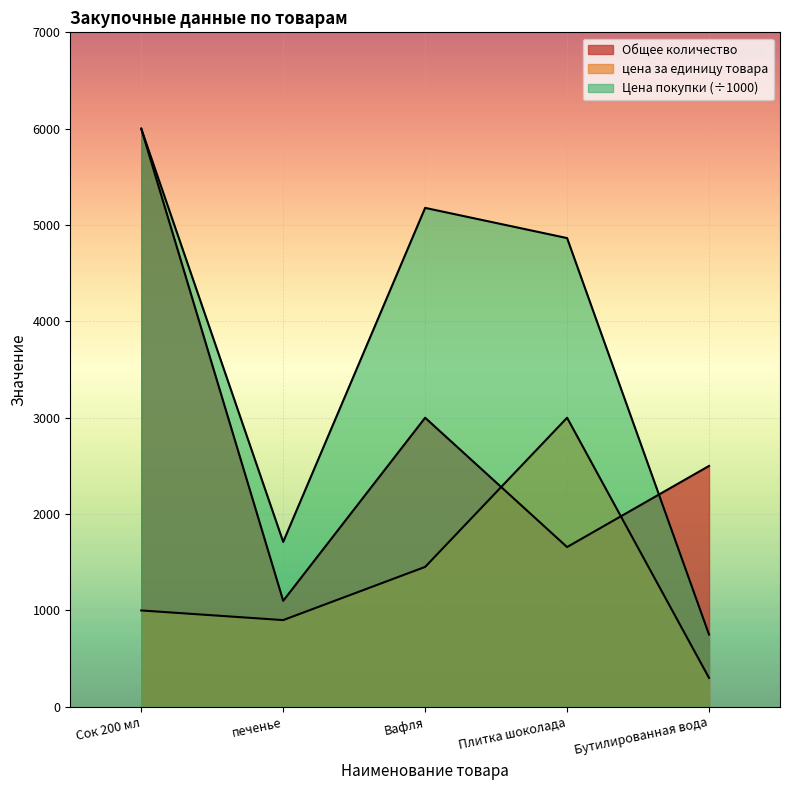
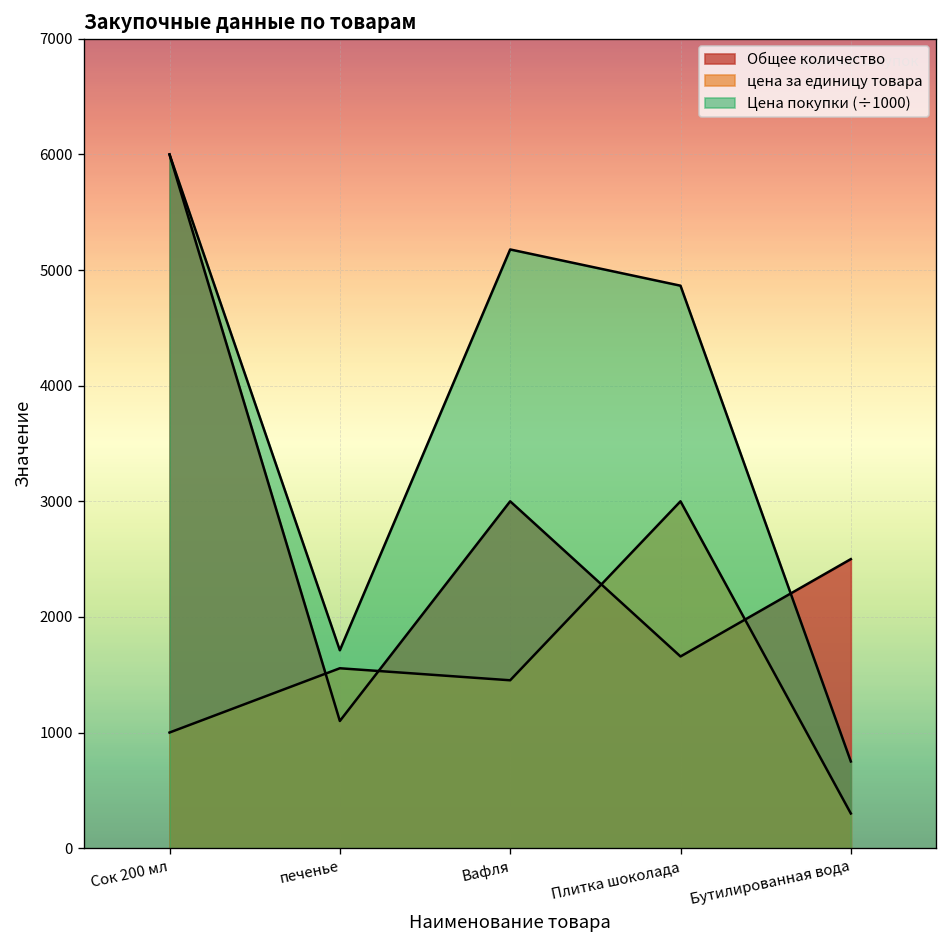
цена за единицу товара, печенье: 900 -> 1600
